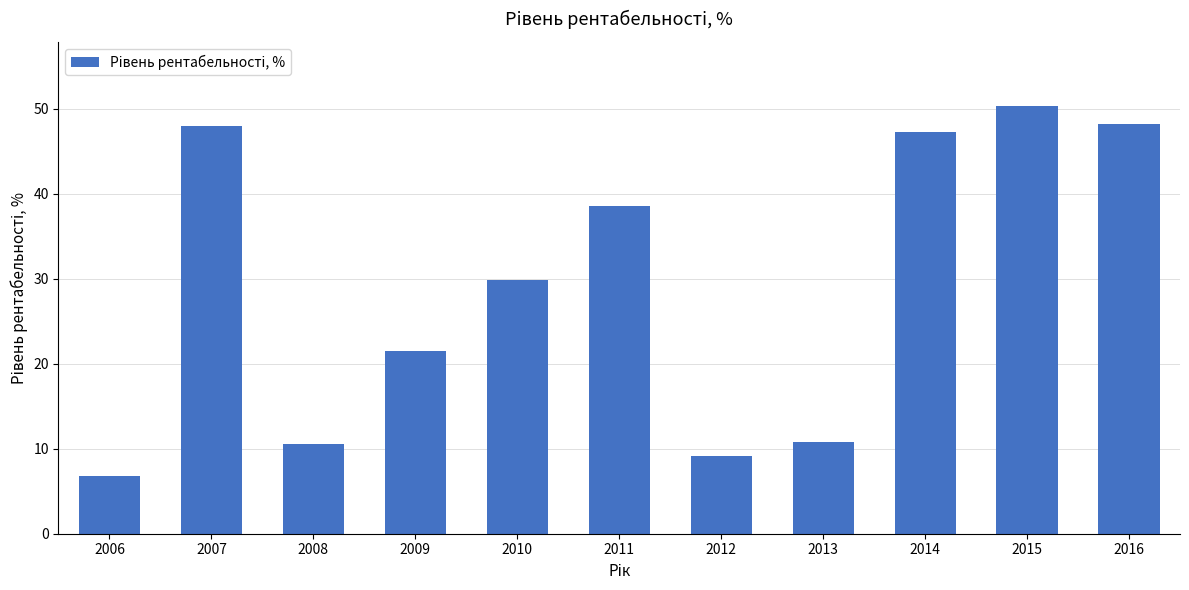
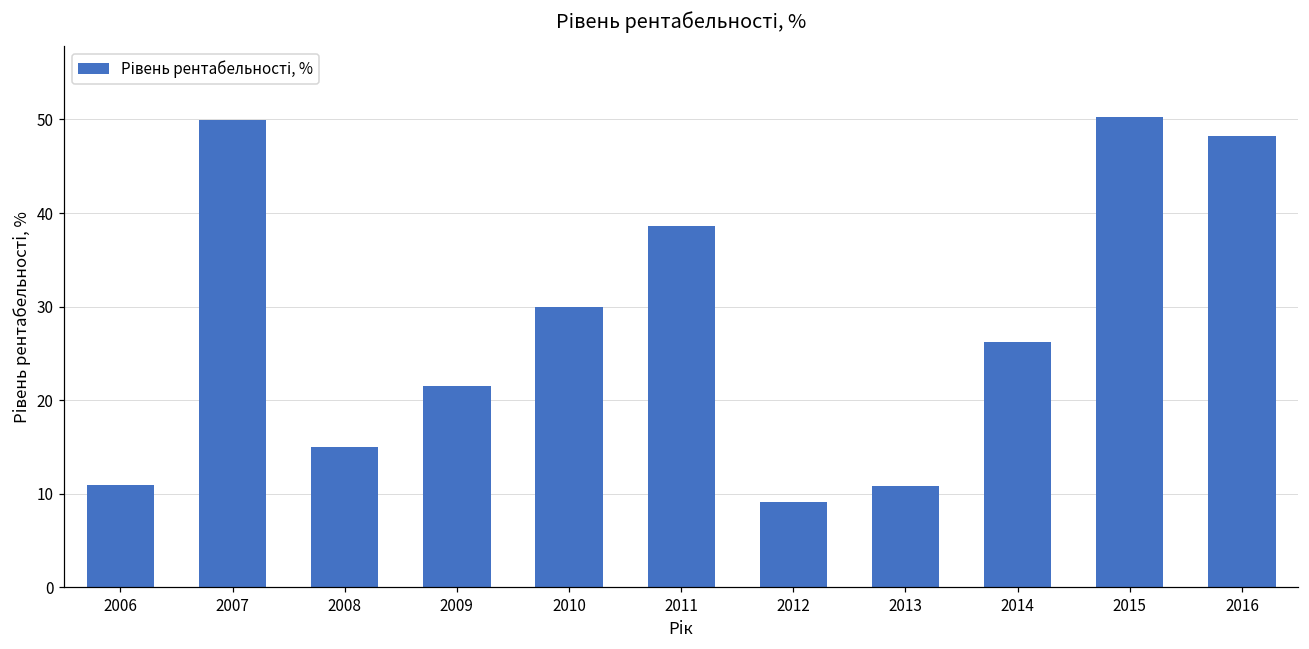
2006: 7 -> 11
2007: 48 -> 50
2008: 11 -> 15
2014: 47 -> 26
